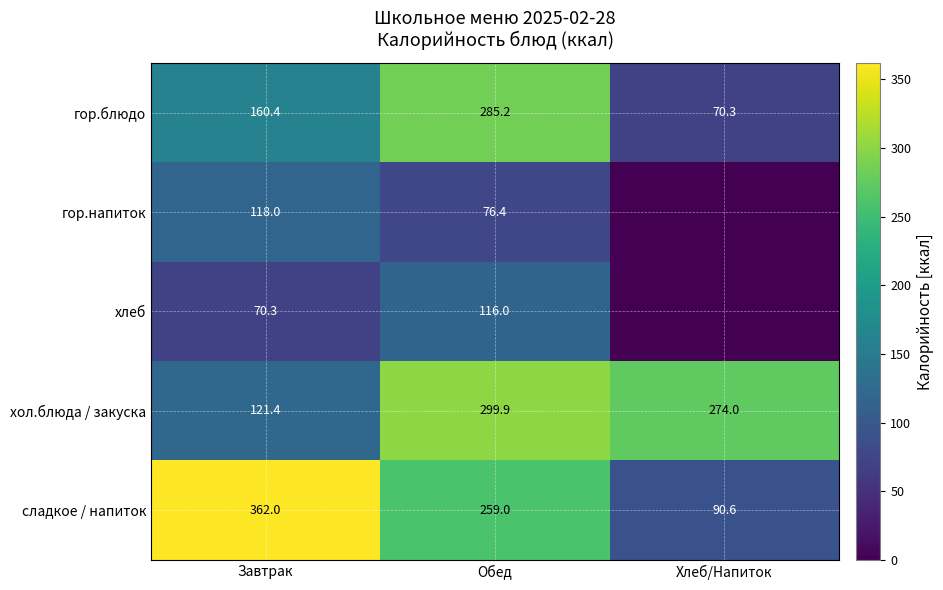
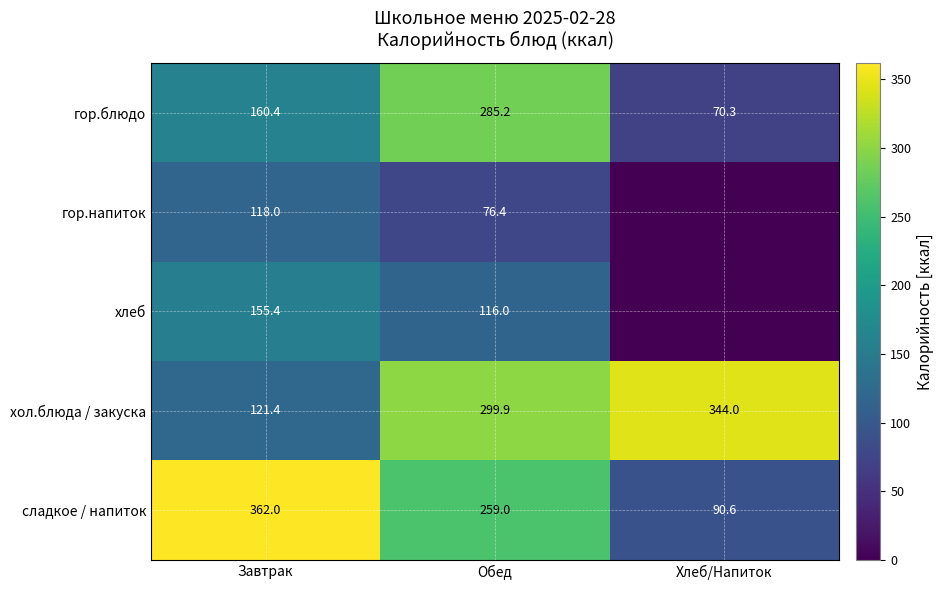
хлеб, Завтрак: 70.3 -> 155.4
хол.блюда / закуска, Хлеб/Напиток: 274.0 -> 344.0
